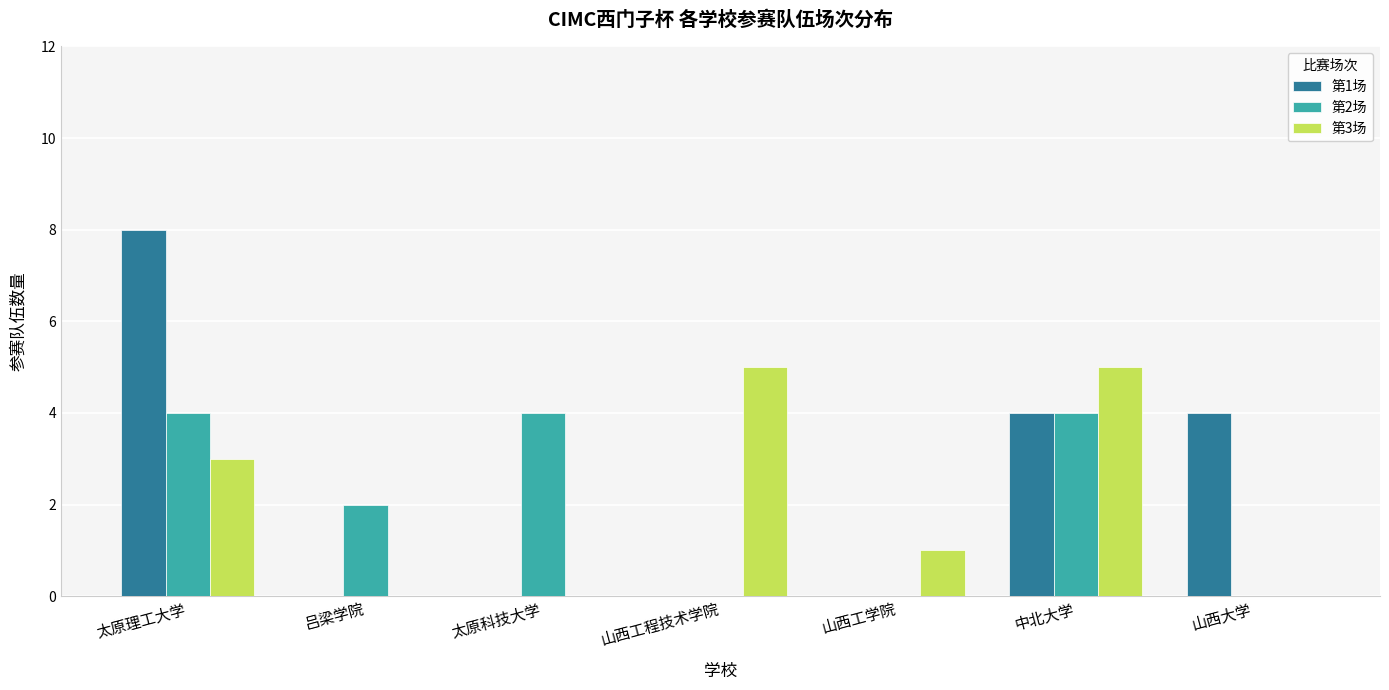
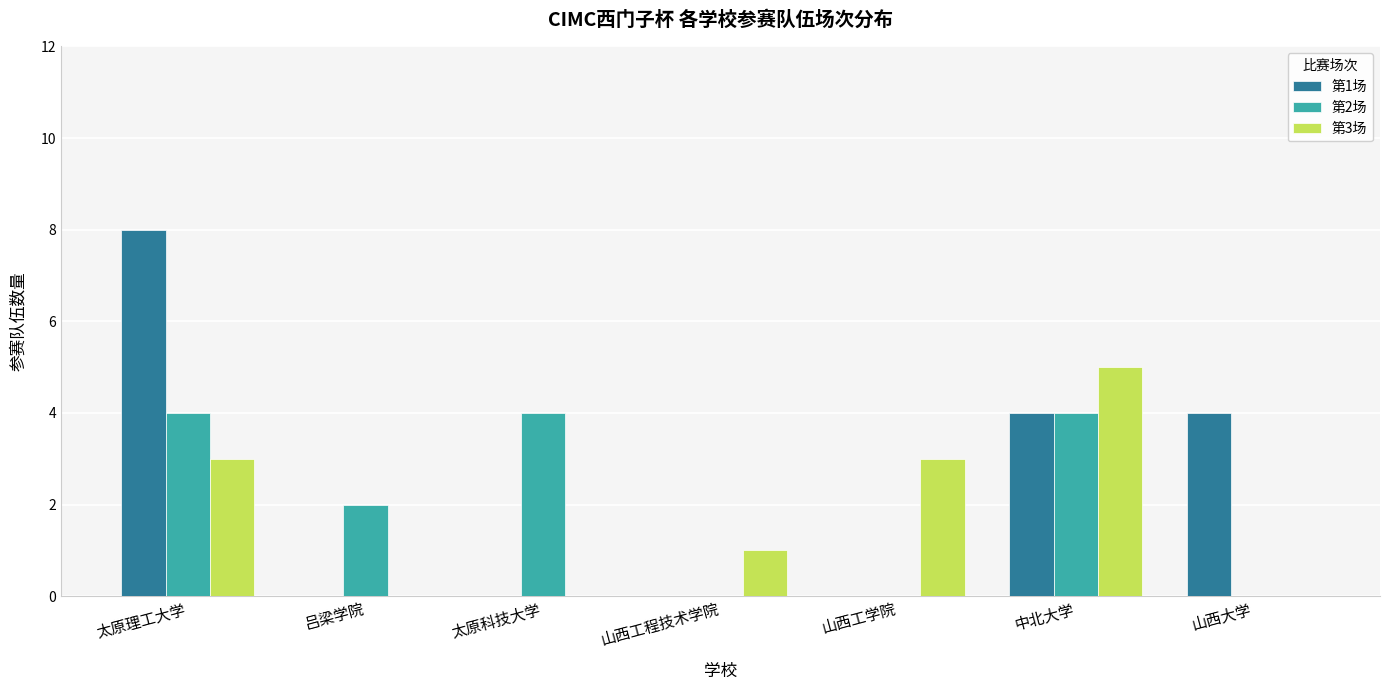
第3场, 山西工程技术学院: 5 -> 1
第3场, 山西工学院: 1 -> 3
